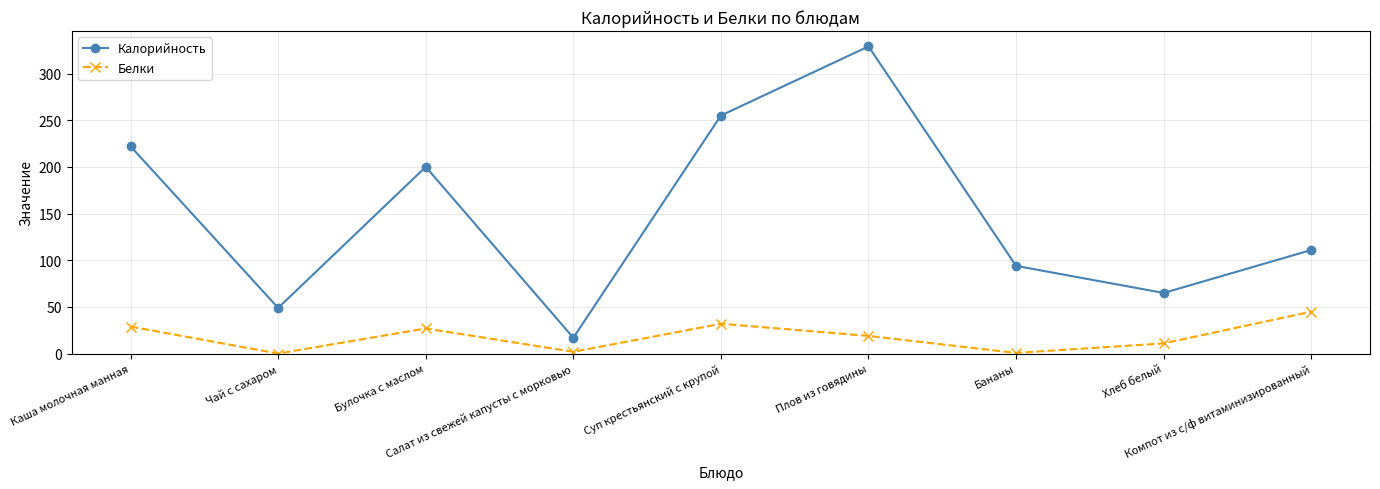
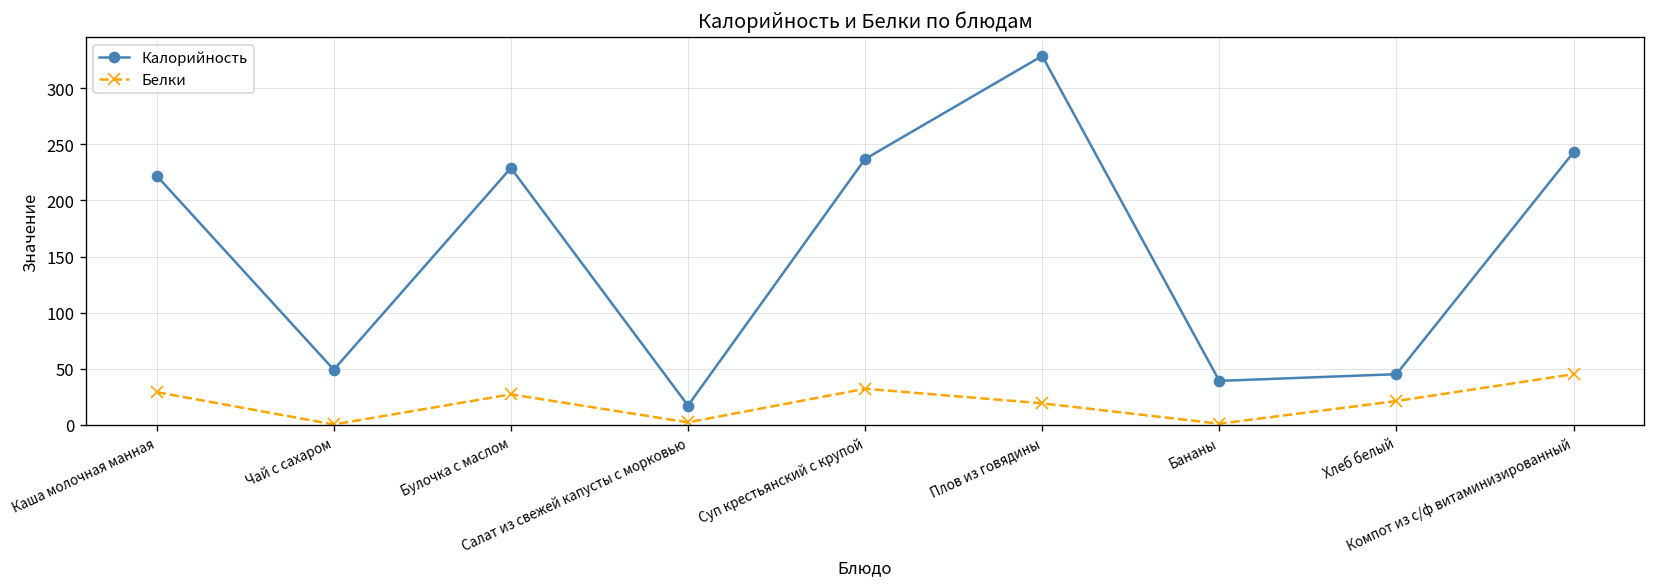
Калорийность, Булочка с маслом: 200 -> 230
Калорийность, Суп крестьянский с крупой: 260 -> 240
Калорийность, Бананы: 90 -> 40
Калорийность, Хлеб белый: 70 -> 50
Белки, Хлеб белый: 10 -> 20
Калорийность, Компот из с/ф витаминизированный: 110 -> 240
